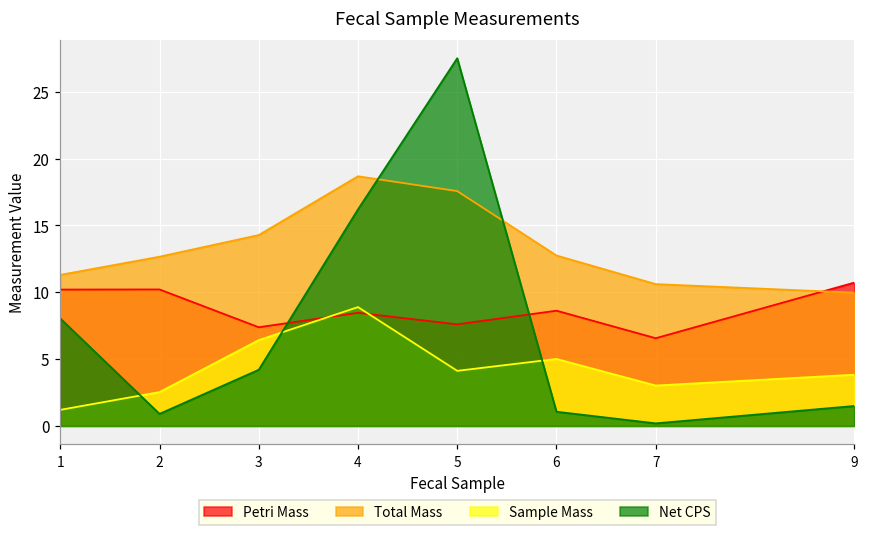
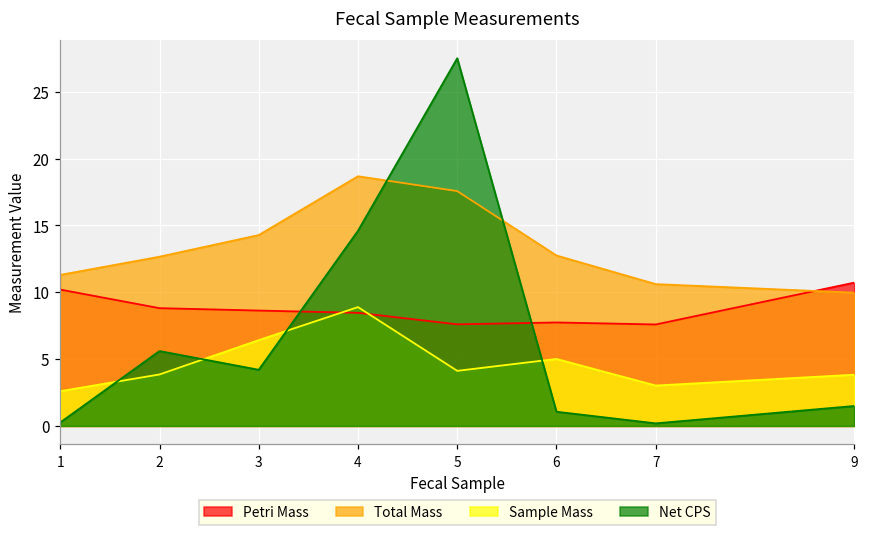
Sample Mass, 1: 1.2 -> 2.6
Net CPS, 1: 8.0 -> 0.3
Petri Mass, 2: 10.2 -> 8.8
Sample Mass, 2: 2.5 -> 3.9
Net CPS, 2: 0.9 -> 5.6
Petri Mass, 3: 7.4 -> 8.6
Net CPS, 4: 16.2 -> 14.6
Petri Mass, 6: 8.6 -> 7.7
Petri Mass, 7: 6.6 -> 7.6
